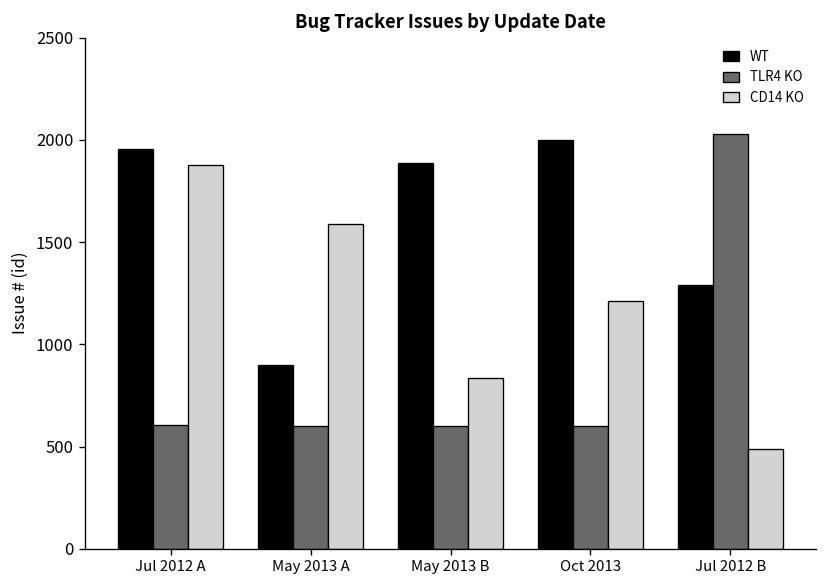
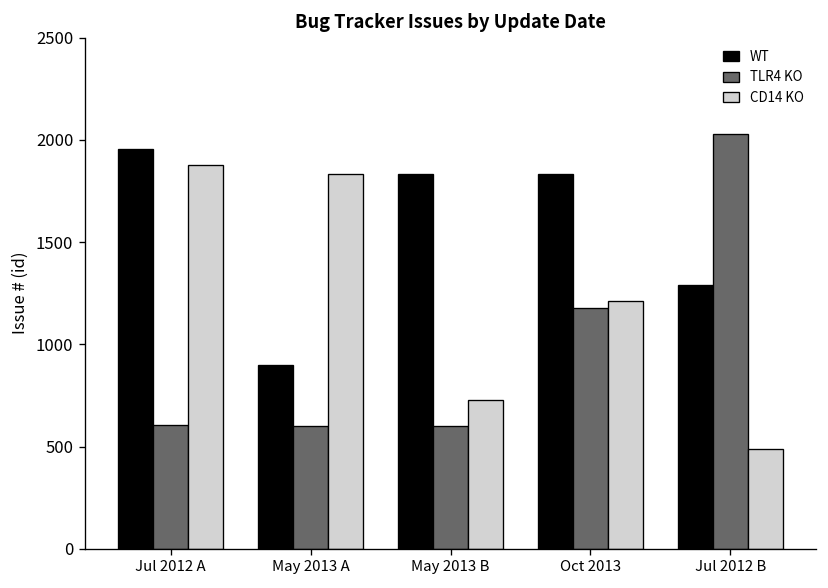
CD14 KO, May 2013 A: 1590 -> 1830
WT, May 2013 B: 1890 -> 1830
CD14 KO, May 2013 B: 840 -> 730
WT, Oct 2013: 2000 -> 1830
TLR4 KO, Oct 2013: 600 -> 1180
